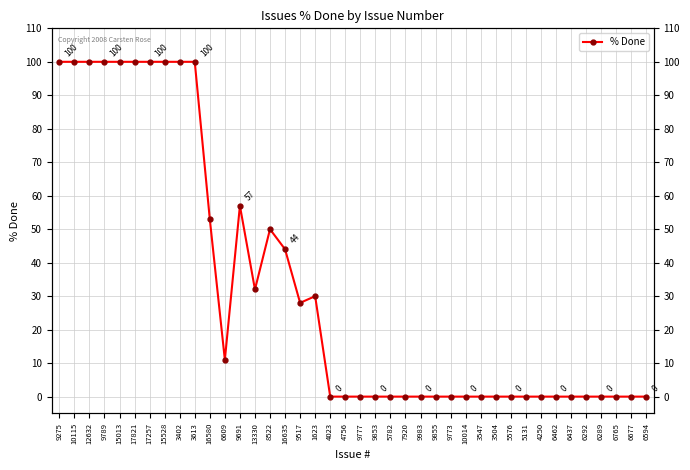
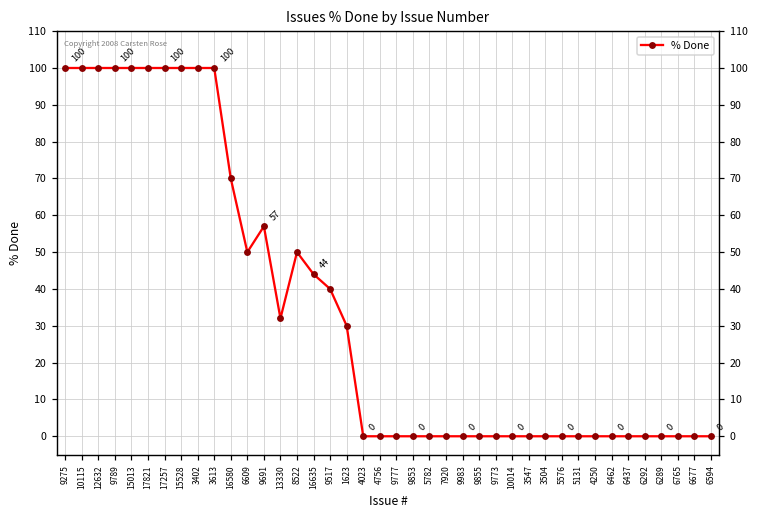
16580: 53 -> 70
6609: 11 -> 50
9517: 28 -> 40
